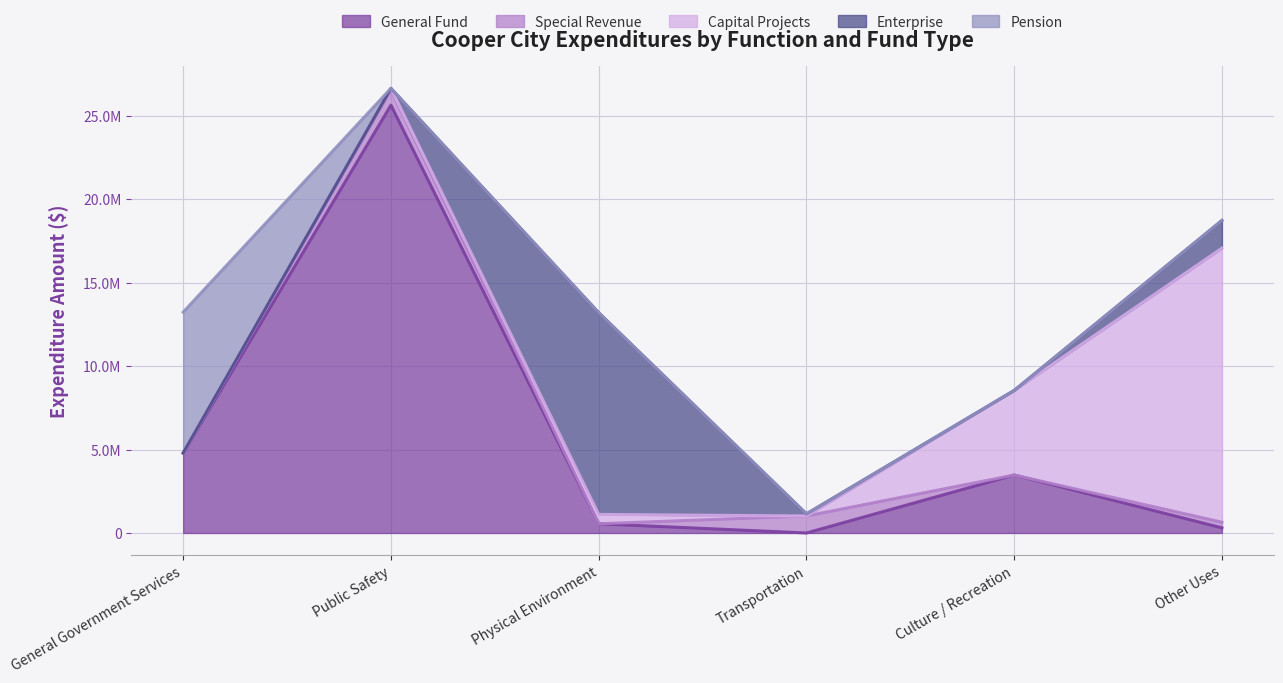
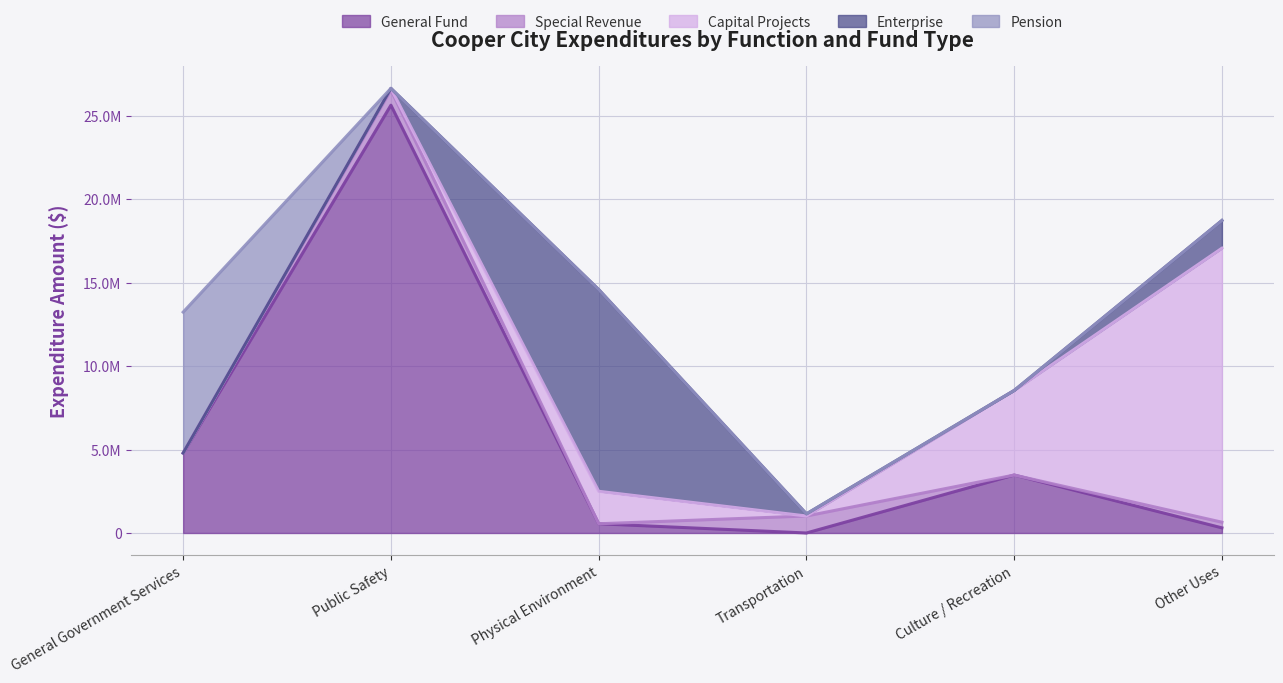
Capital Projects, Physical Environment: 600000 -> 1900000
